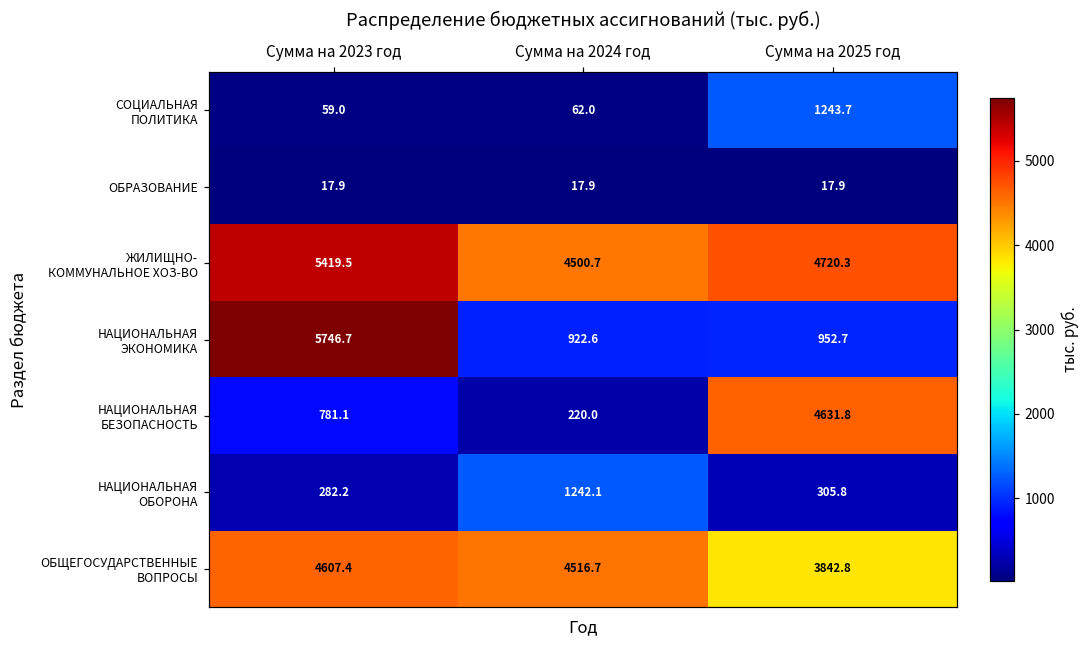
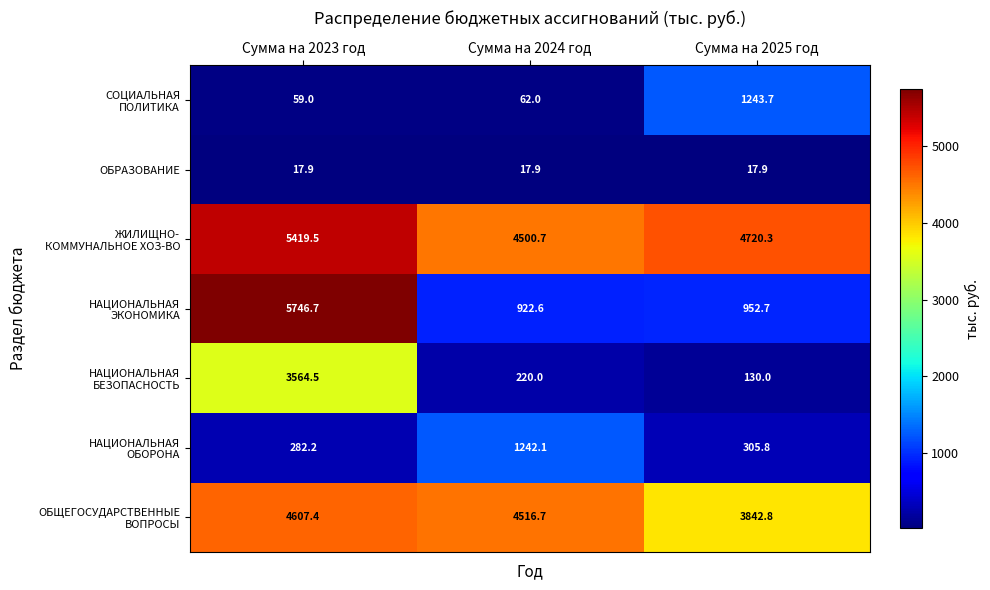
НАЦИОНАЛЬНАЯ БЕЗОПАСНОСТЬ, Сумма на 2023 год: 781.1 -> 3564.5
НАЦИОНАЛЬНАЯ БЕЗОПАСНОСТЬ, Сумма на 2025 год: 4631.8 -> 130.0
